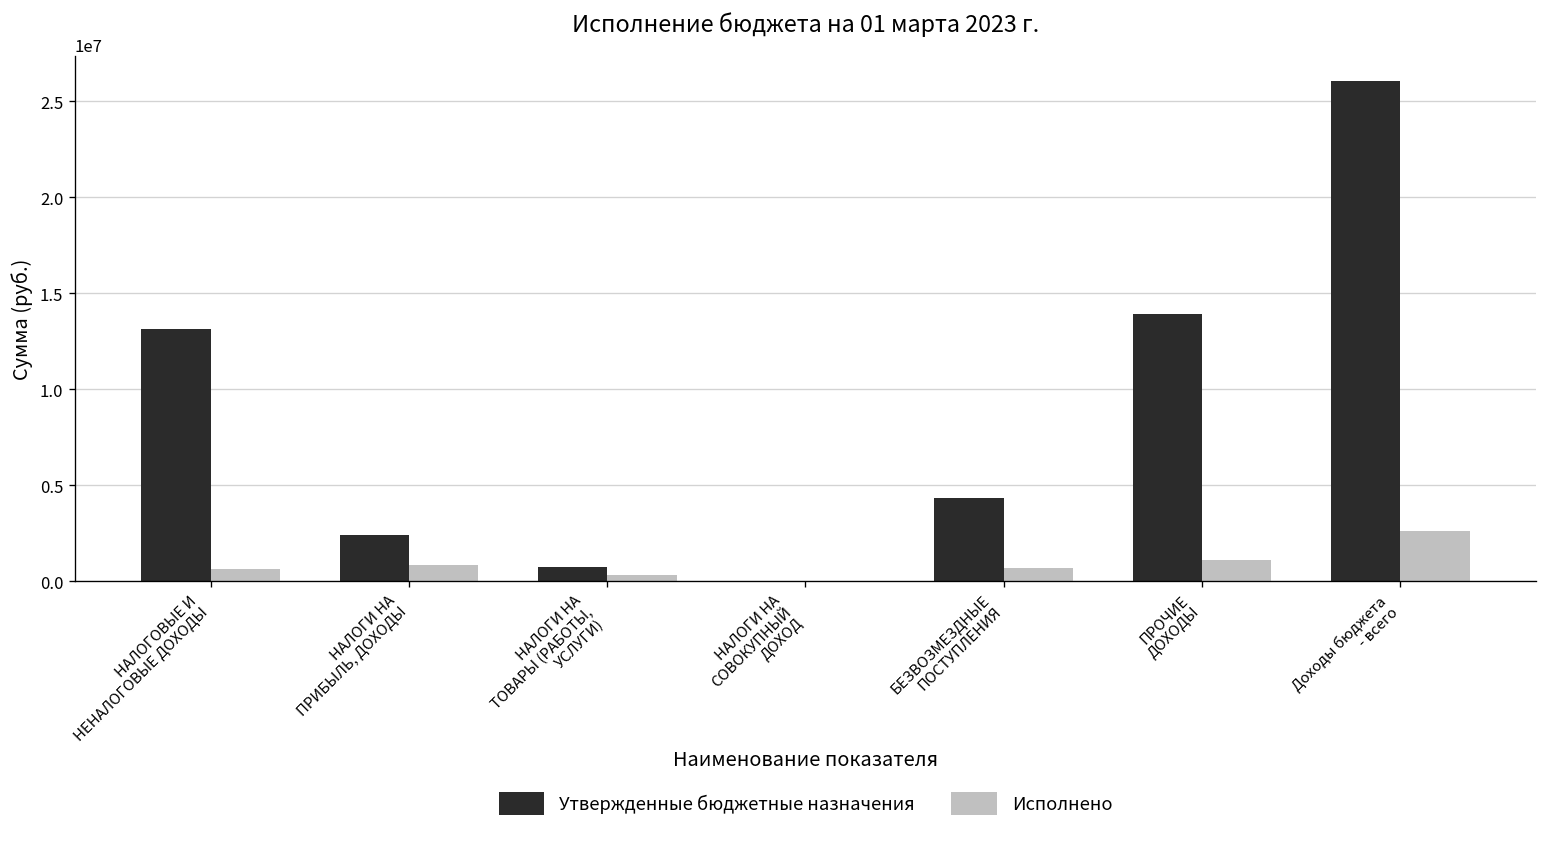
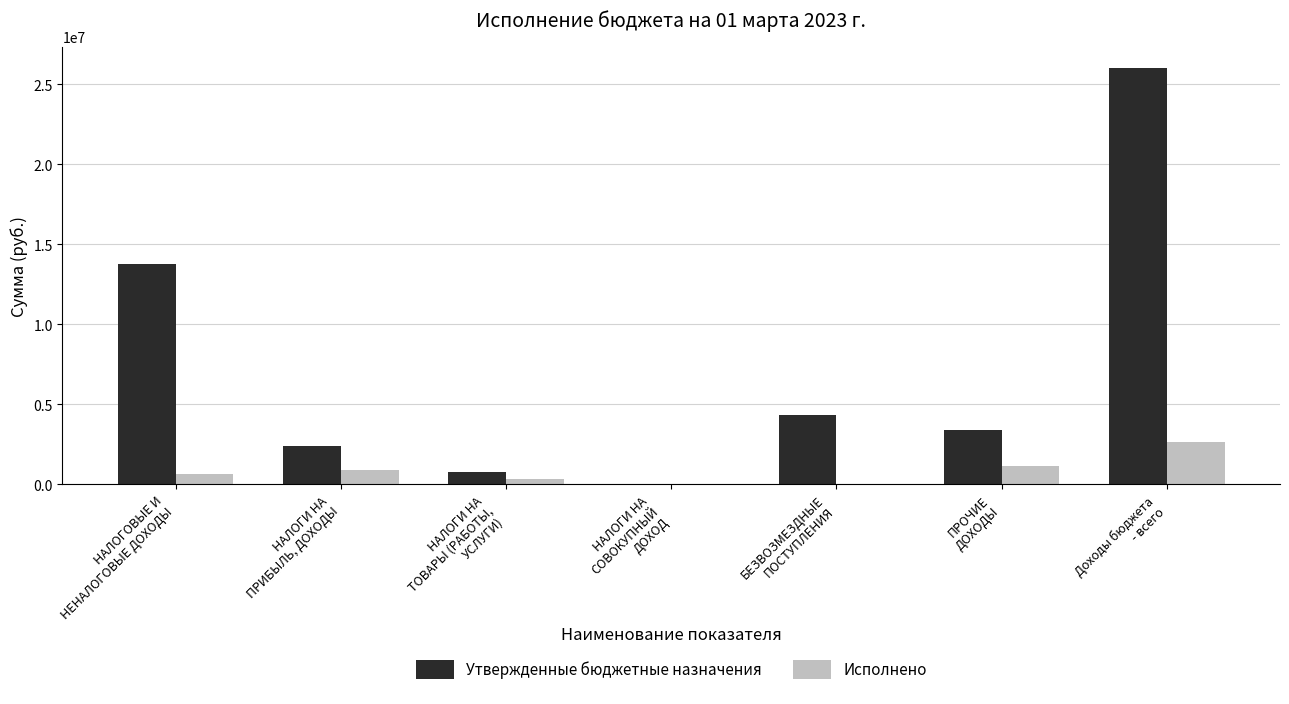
Утвержденные бюджетные назначения, НАЛОГОВЫЕ И НЕНАЛОГОВЫЕ ДОХОДЫ: 13100000 -> 13800000
Исполнено, БЕЗВОЗМЕЗДНЫЕ ПОСТУПЛЕНИЯ: 700000 -> 0
Утвержденные бюджетные назначения, ПРОЧИЕ ДОХОДЫ: 13900000 -> 3400000
